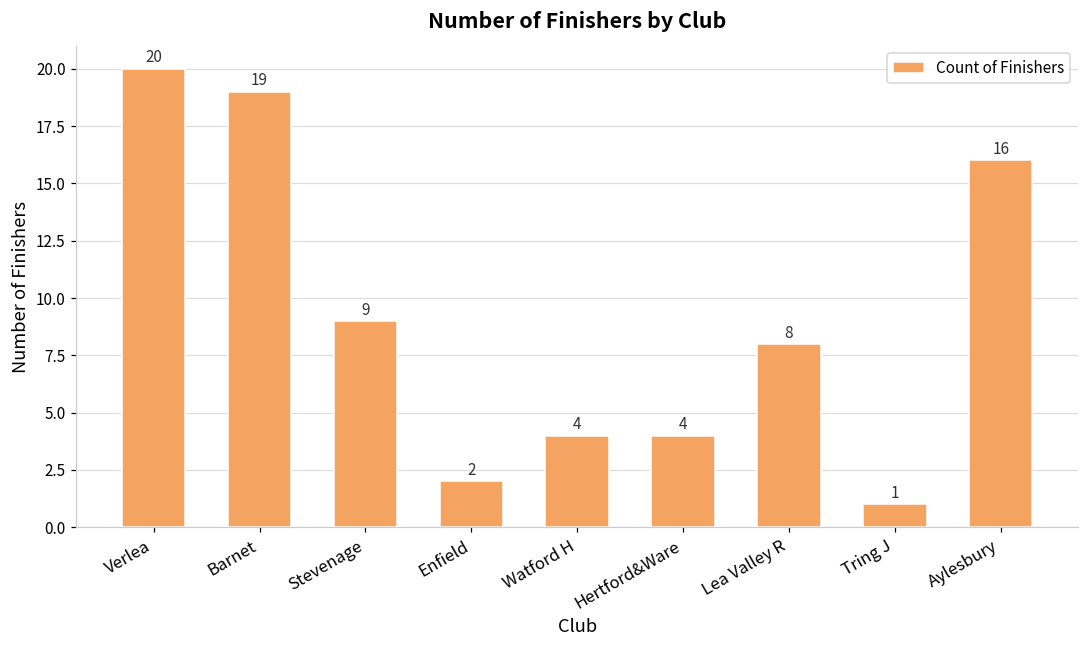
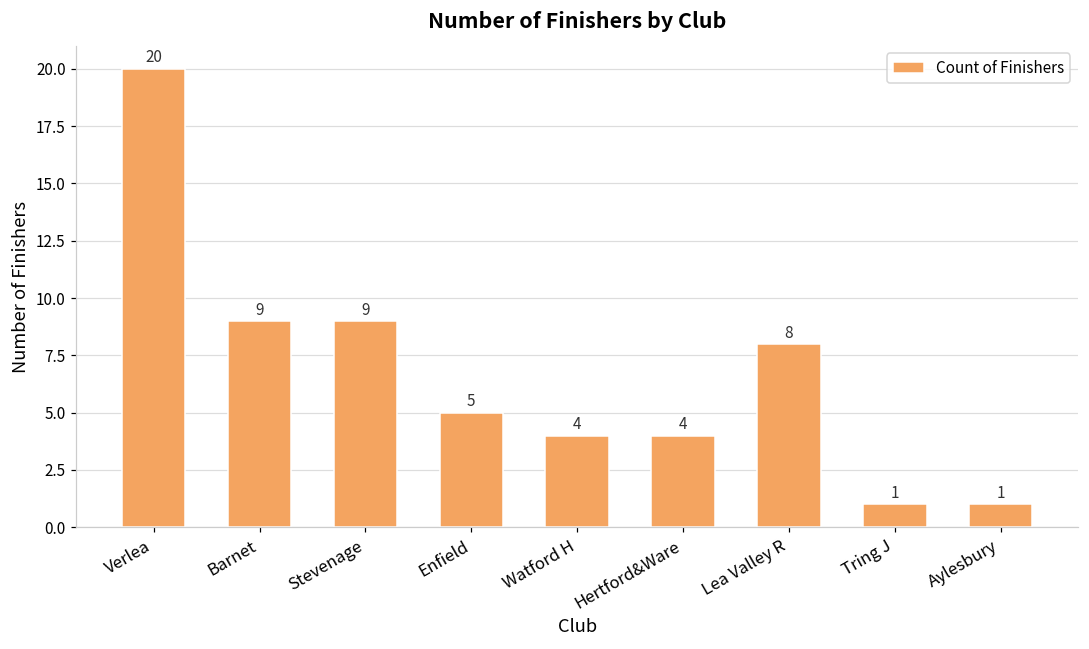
Barnet: 19 -> 9
Enfield: 2 -> 5
Aylesbury: 16 -> 1
